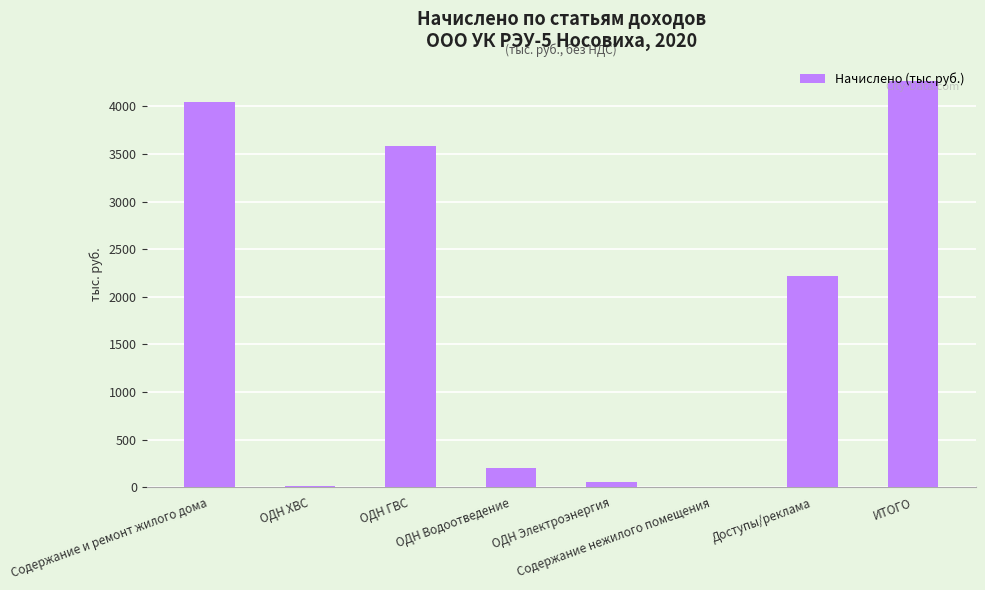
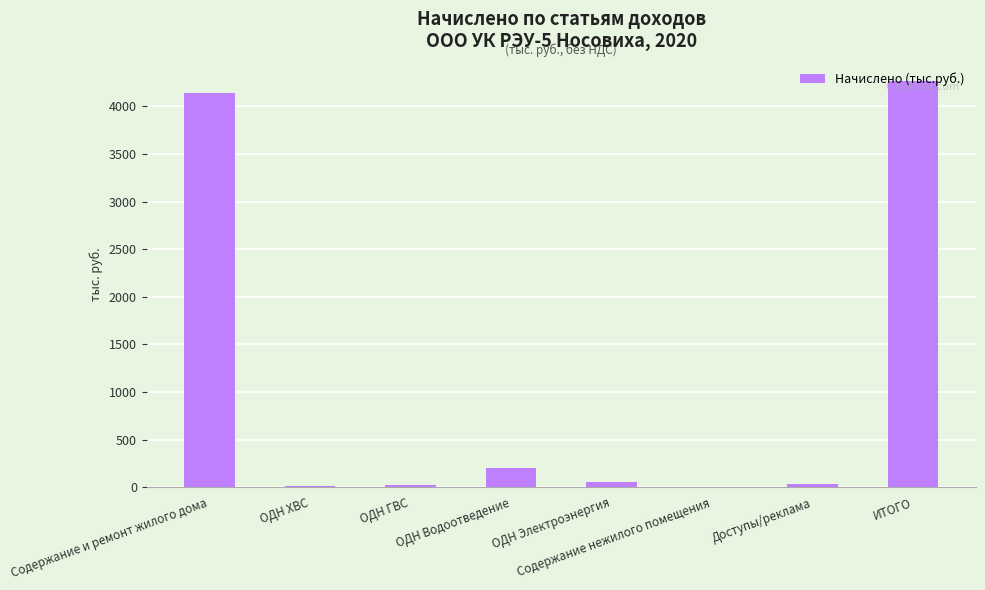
Содержание и ремонт жилого дома: 4000 -> 4100
ОДН ГВС: 3600 -> 0
Доступы/реклама: 2200 -> 0
